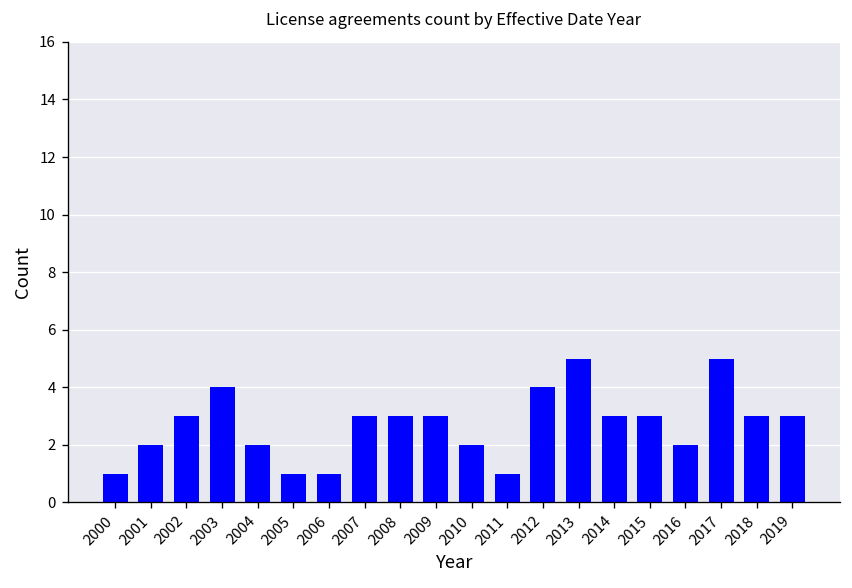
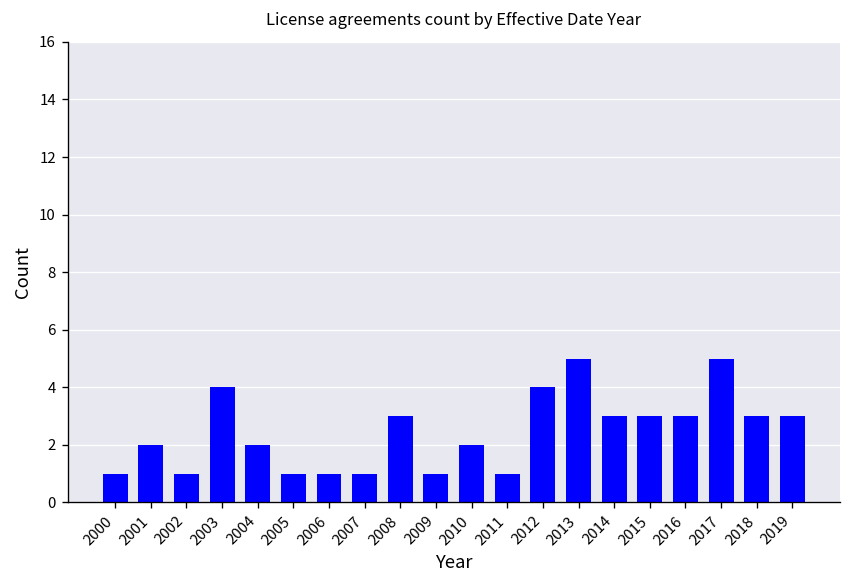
2002: 3 -> 1
2007: 3 -> 1
2009: 3 -> 1
2016: 2 -> 3
